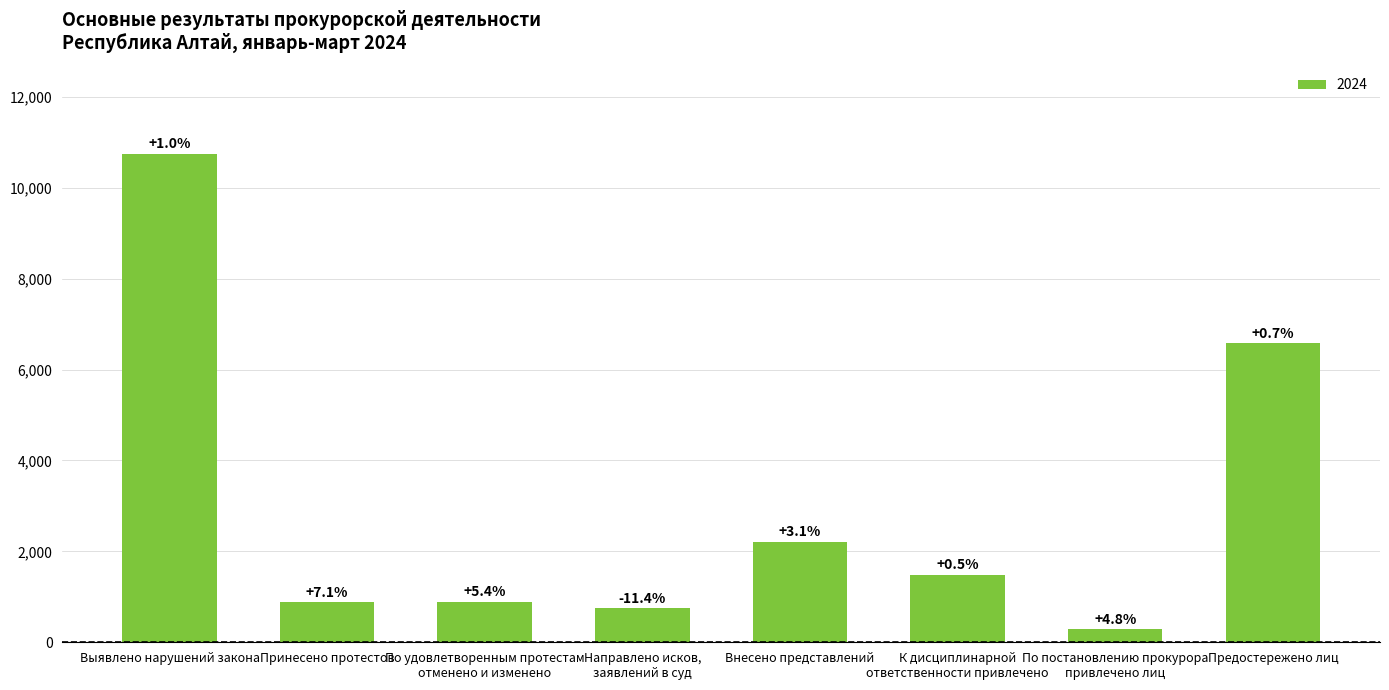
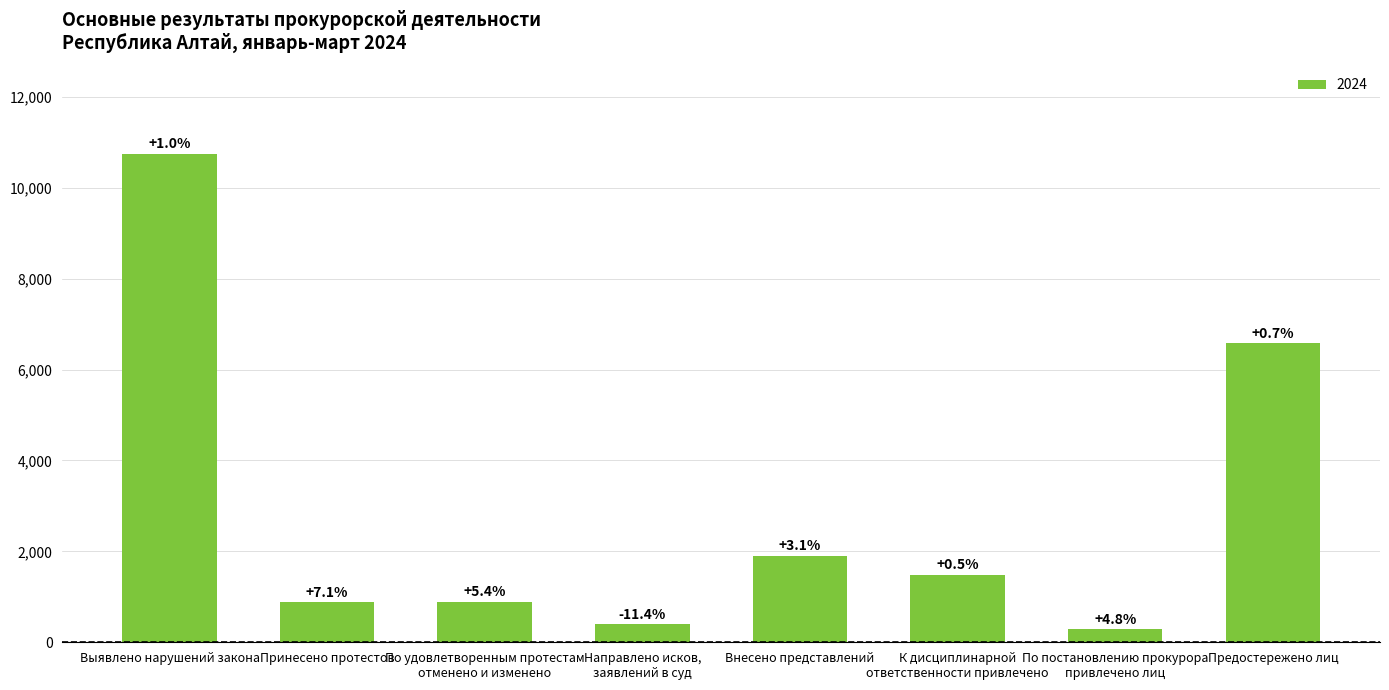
Направлено исков, заявлений в суд: 700 -> 400
Внесено представлений: 2,200 -> 1,900
